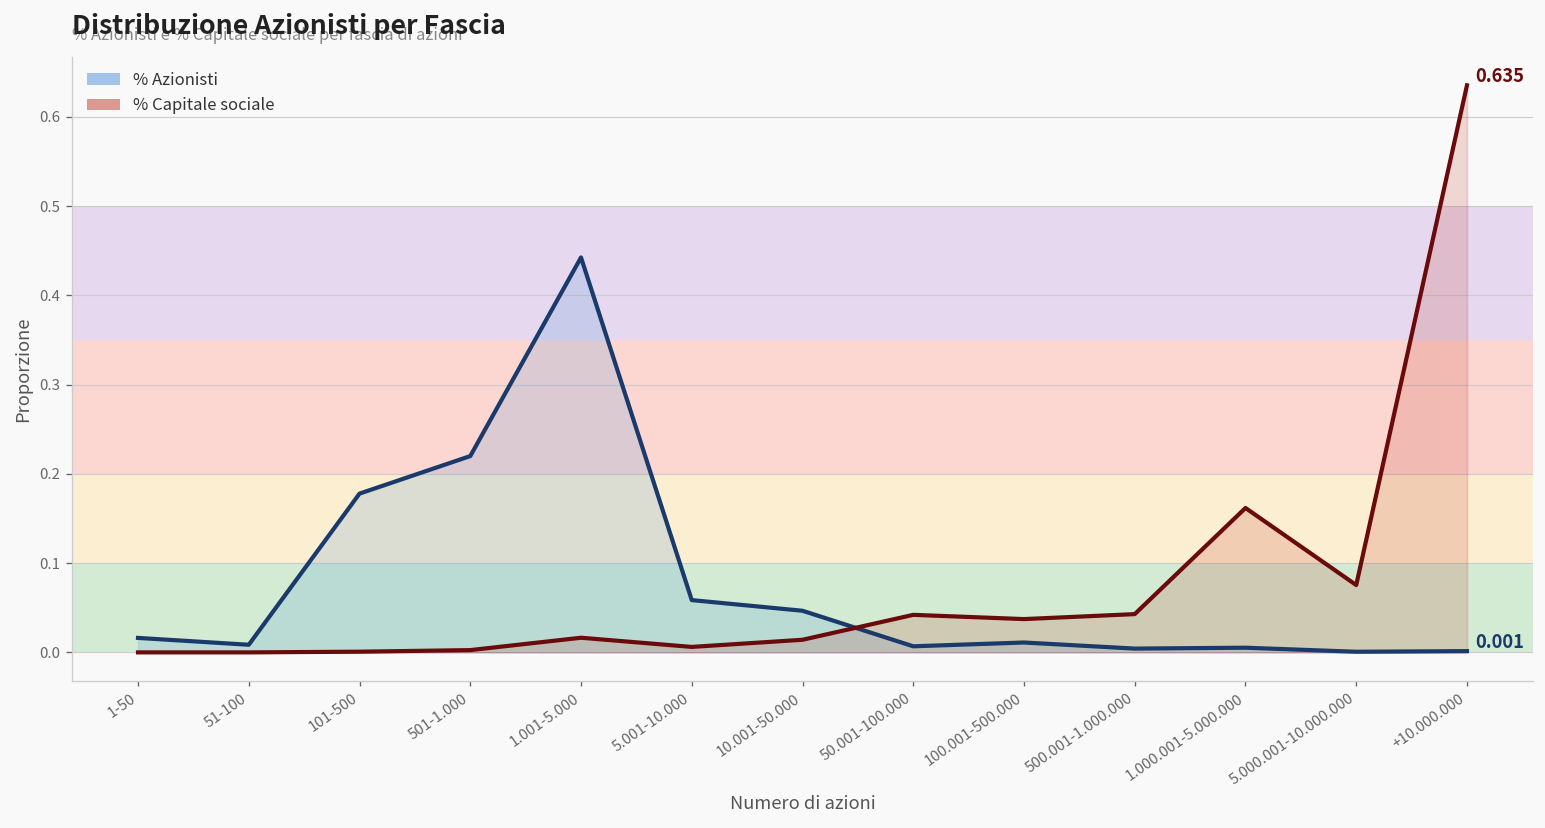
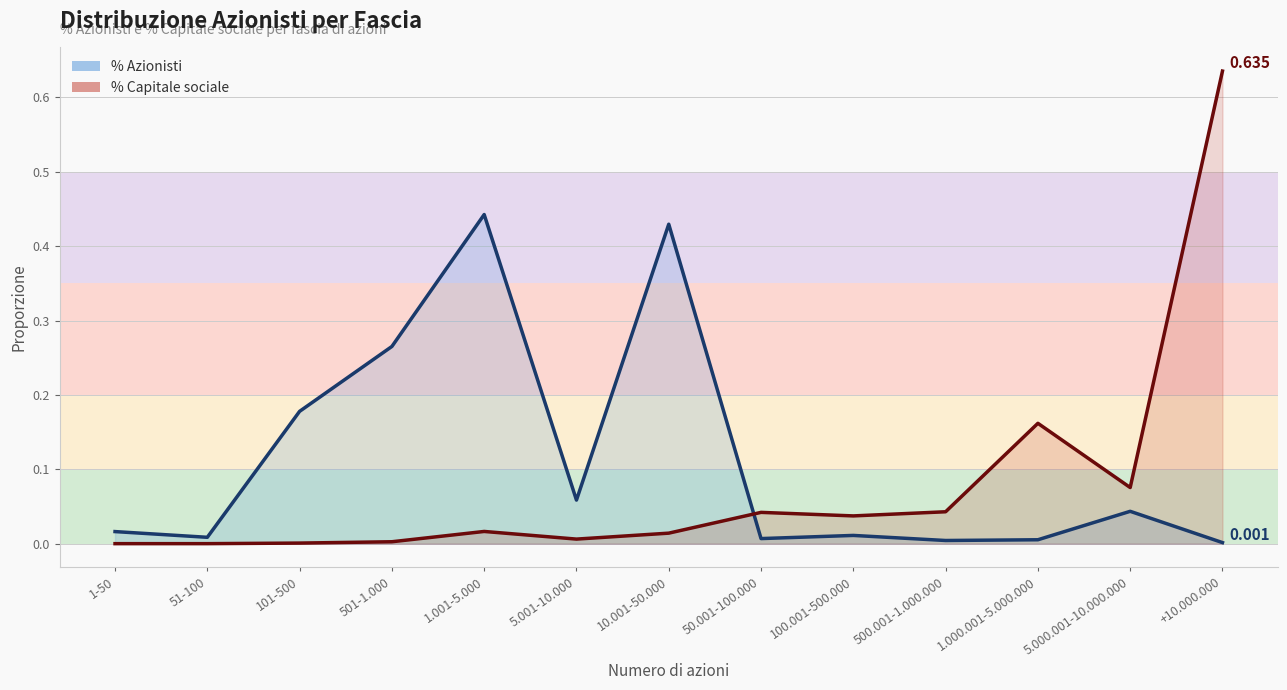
% Azionisti, 501-1.000: 0.22 -> 0.27
% Azionisti, 10.001-50.000: 0.05 -> 0.43
% Azionisti, 5.000.001-10.000.000: 0.00 -> 0.04
